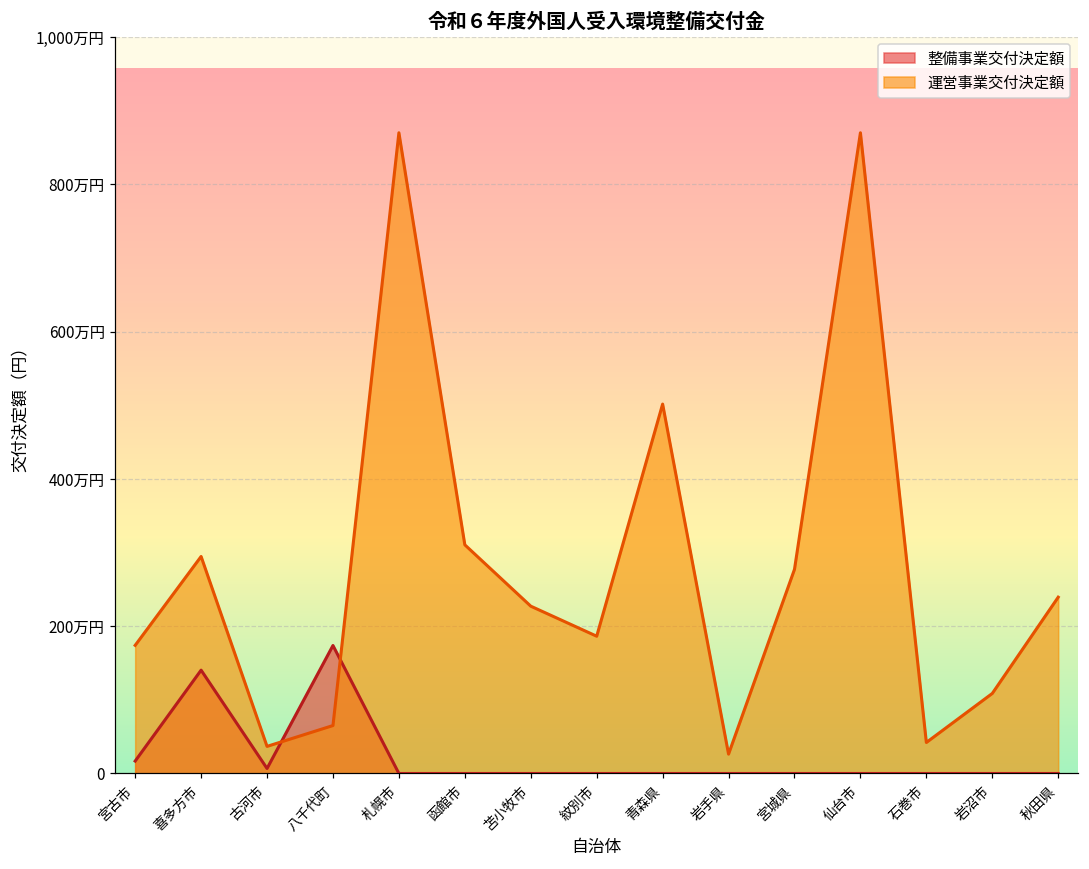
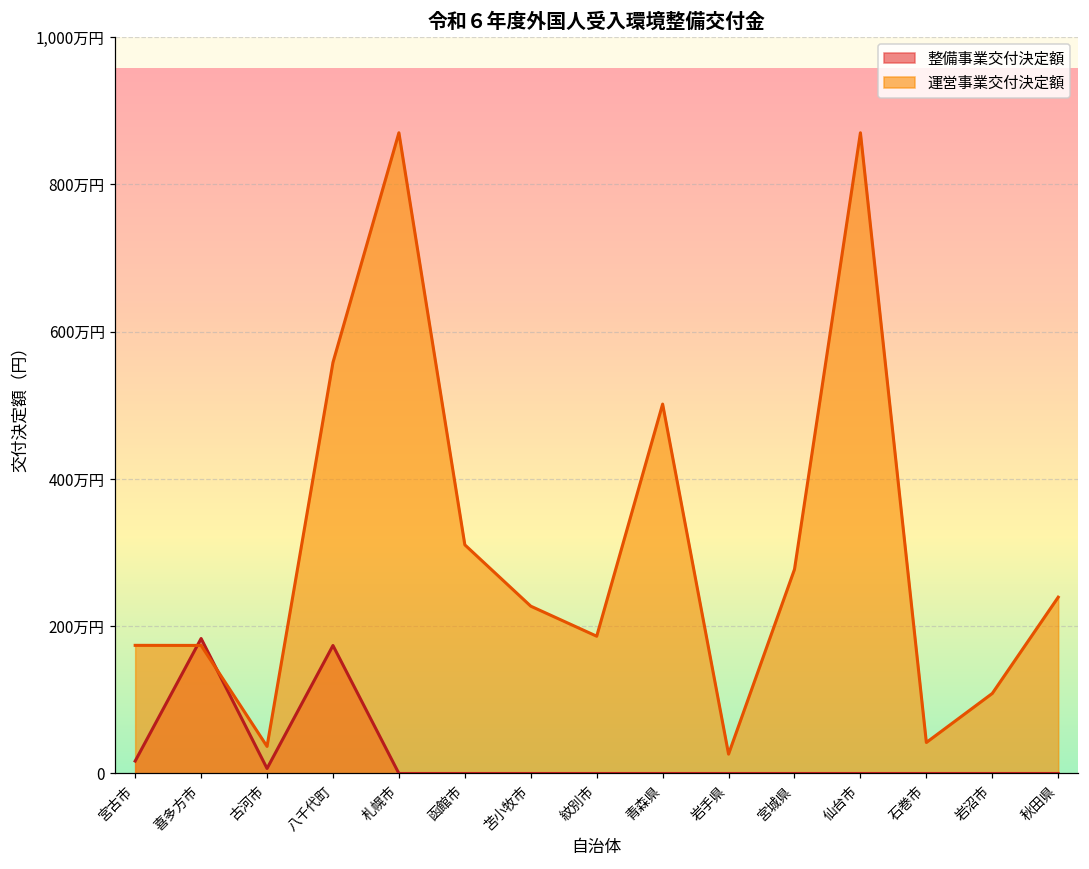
整備事業交付決定額, 喜多方市: 140万円 -> 180万円
運営事業交付決定額, 喜多方市: 290万円 -> 170万円
運営事業交付決定額, 八千代町: 70万円 -> 560万円
